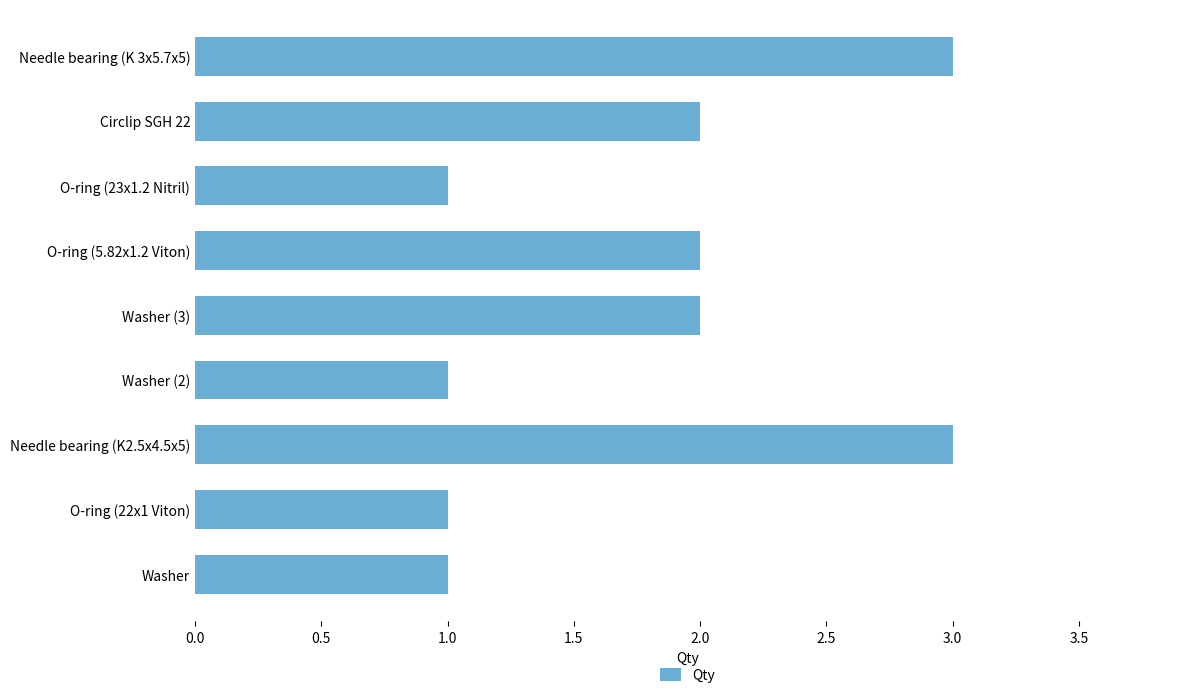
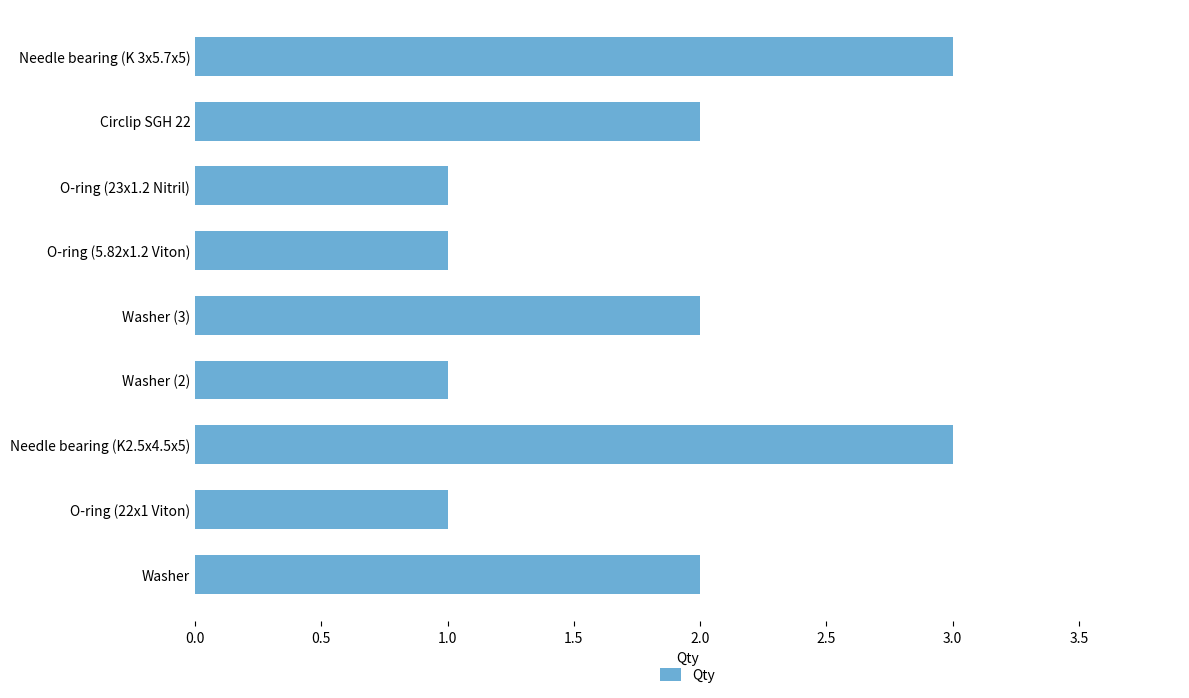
O-ring (5.82x1.2 Viton): 2 -> 1
Washer: 1 -> 2
